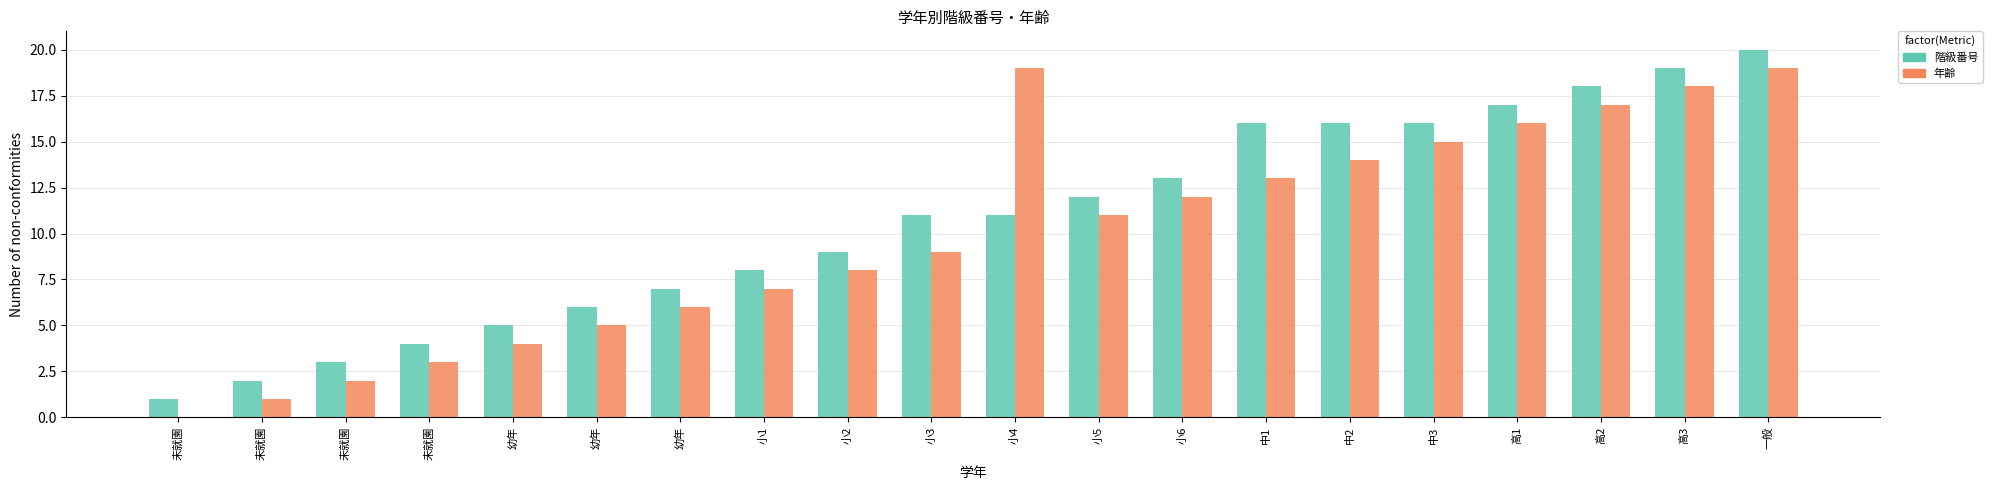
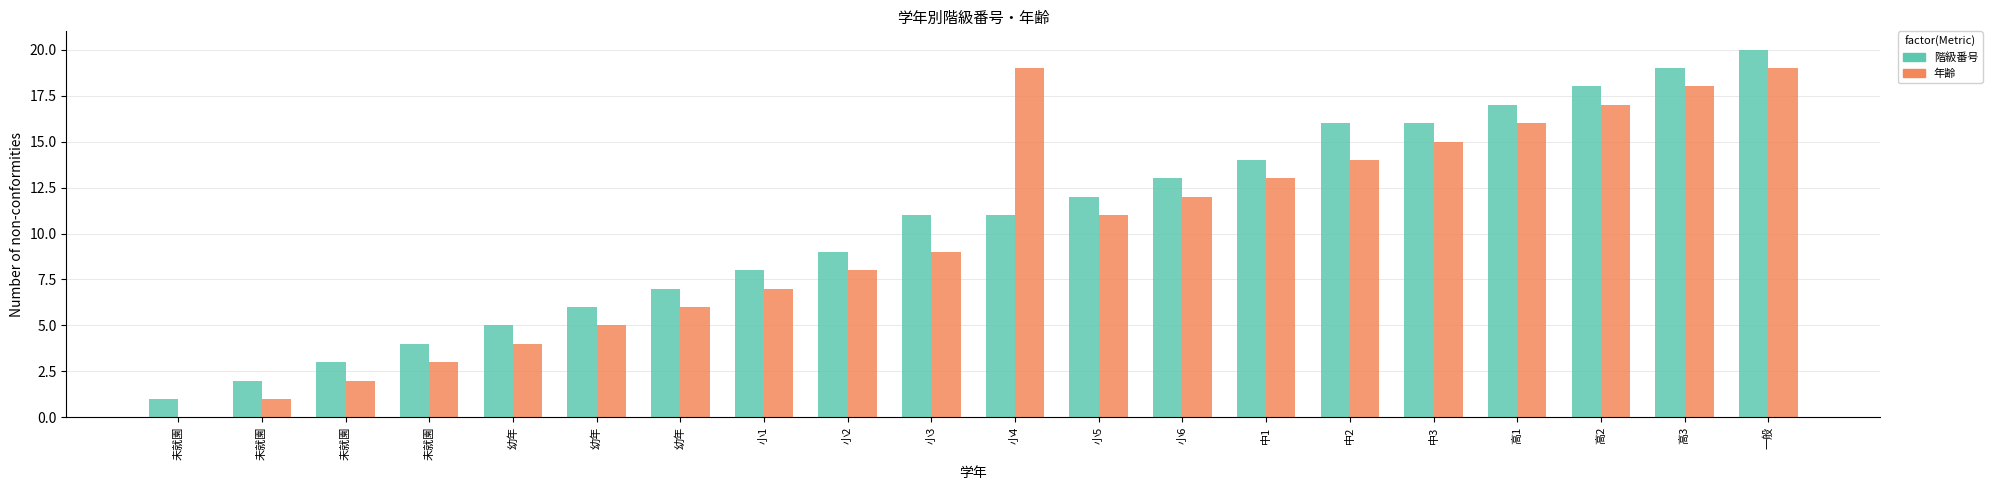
階級番号, 中1: 16 -> 14
